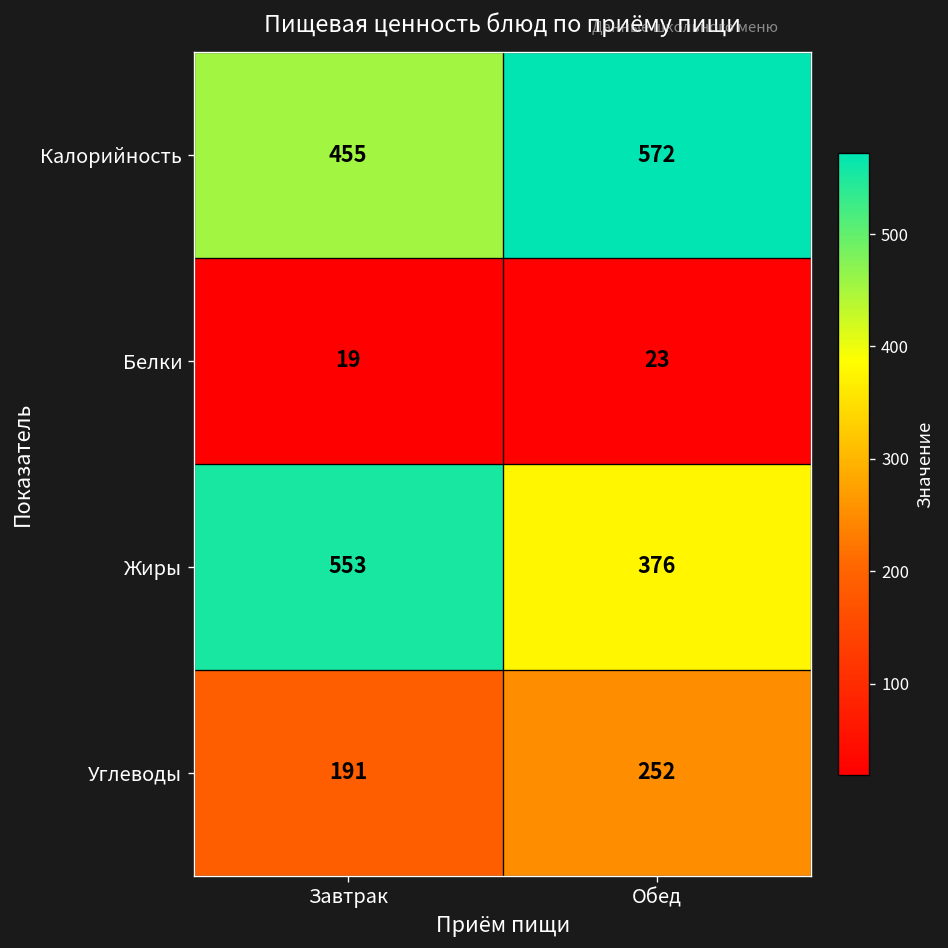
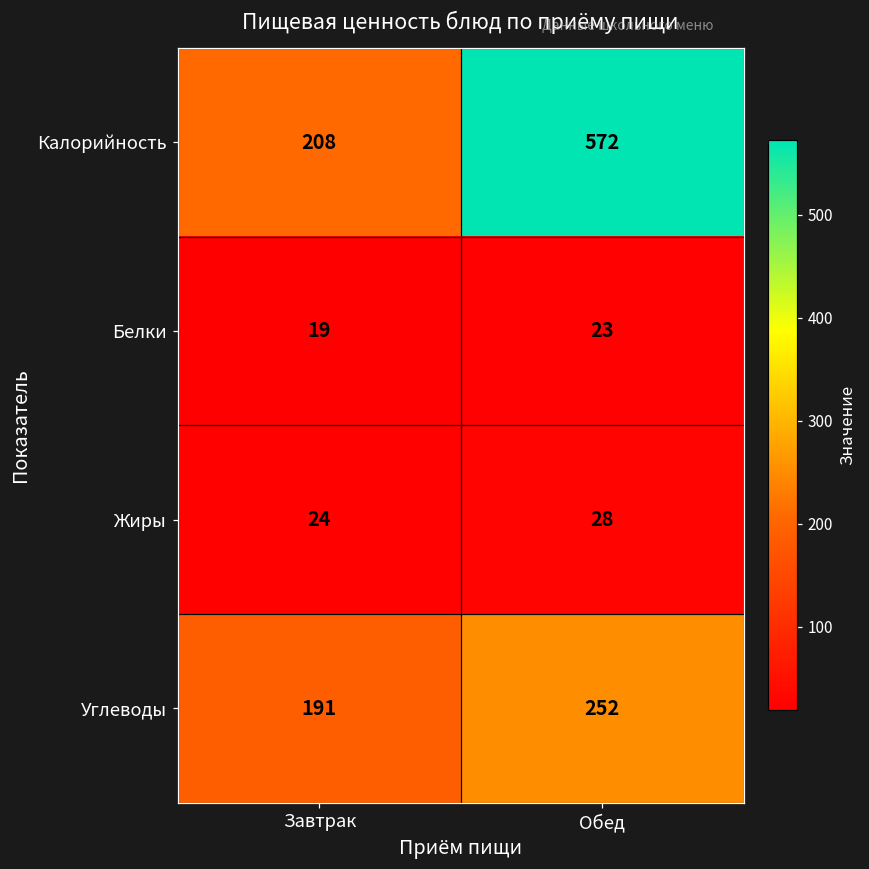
Калорийность, Завтрак: 455 -> 208
Жиры, Завтрак: 553 -> 24
Жиры, Обед: 376 -> 28
